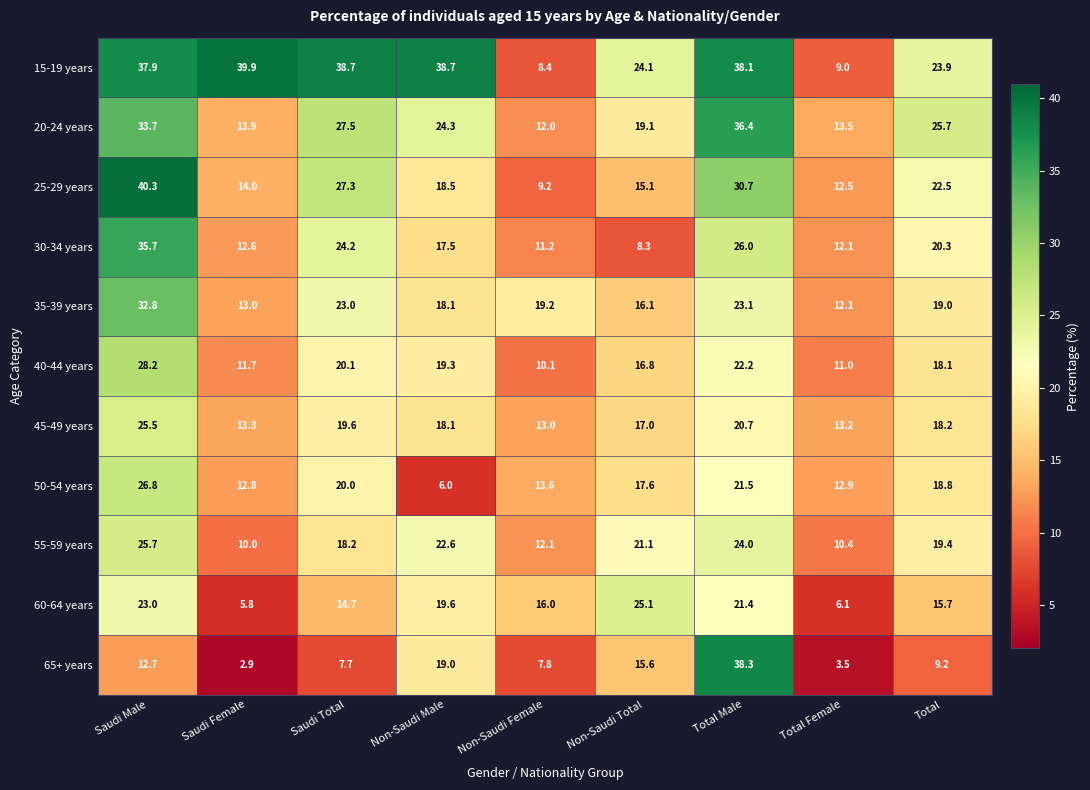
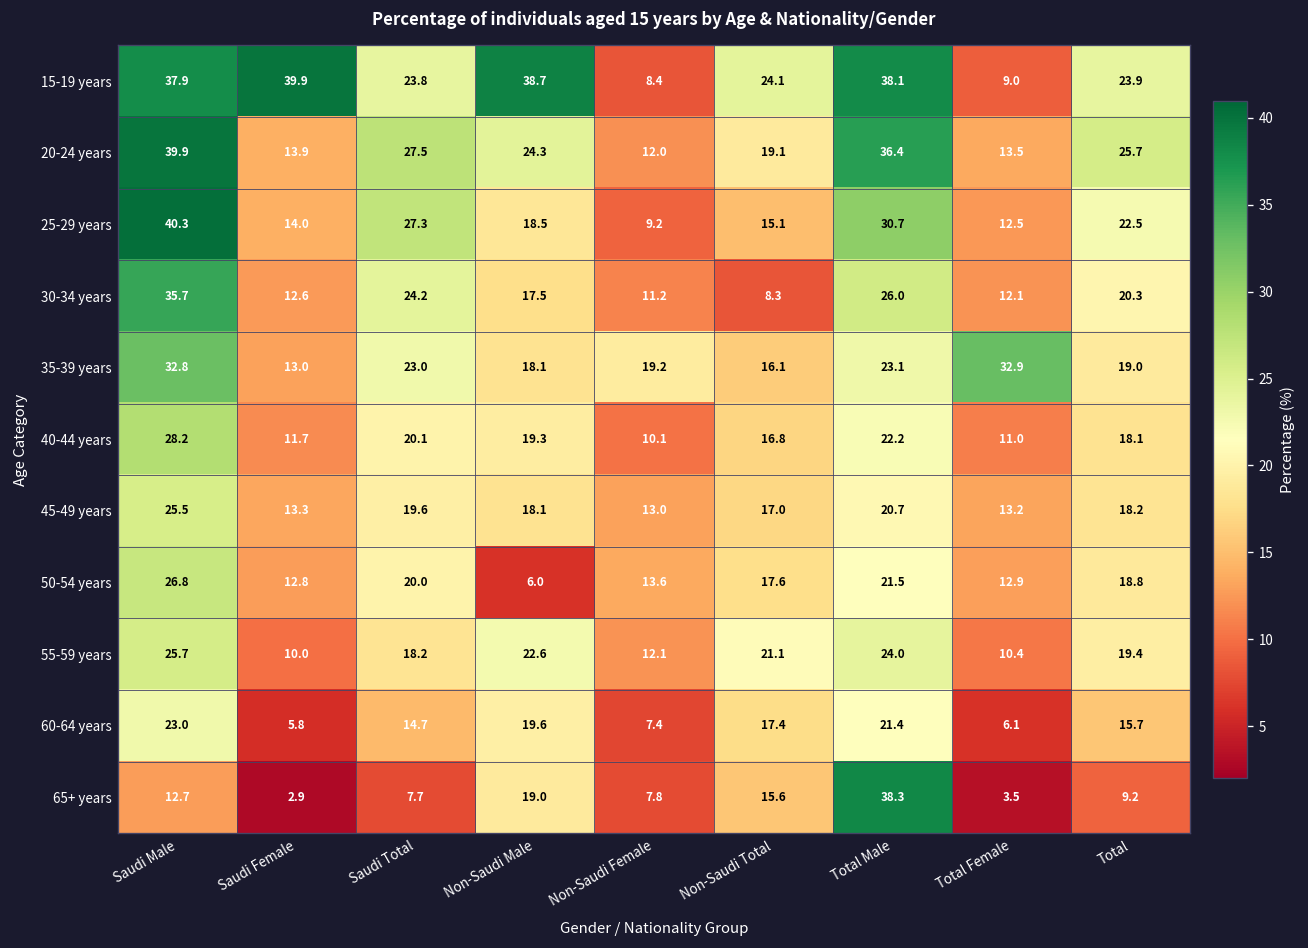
15-19 years, Saudi Total: 38.7 -> 23.8
20-24 years, Saudi Male: 33.7 -> 39.9
35-39 years, Total Female: 12.1 -> 32.9
60-64 years, Non-Saudi Female: 16.0 -> 7.4
60-64 years, Non-Saudi Total: 25.1 -> 17.4
